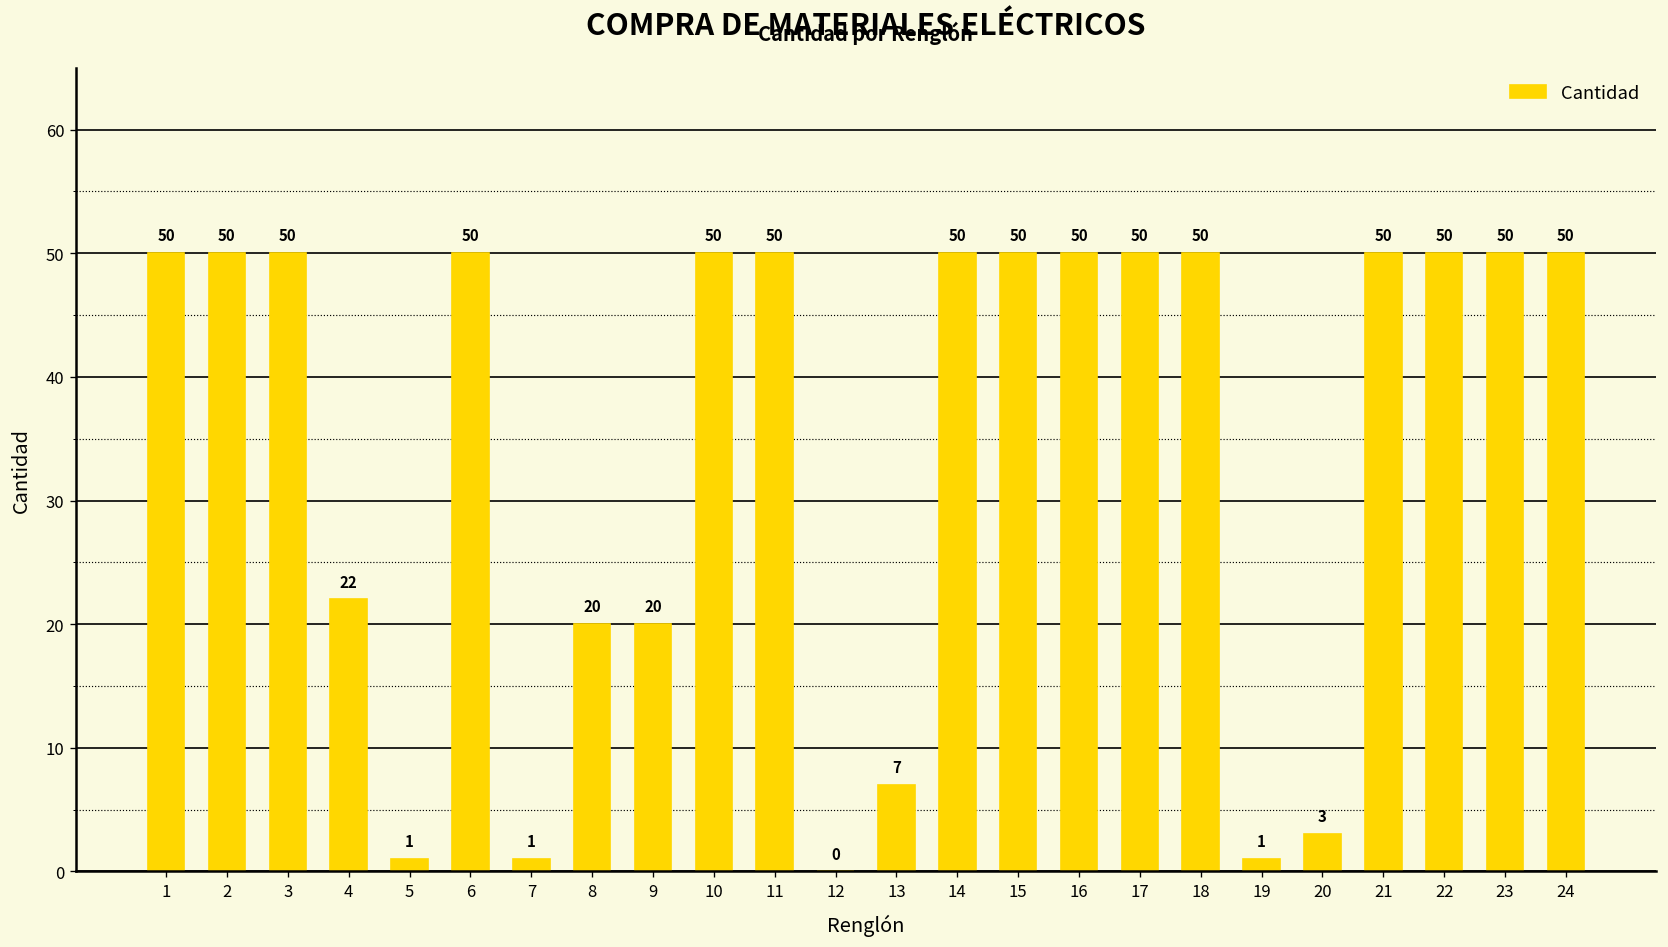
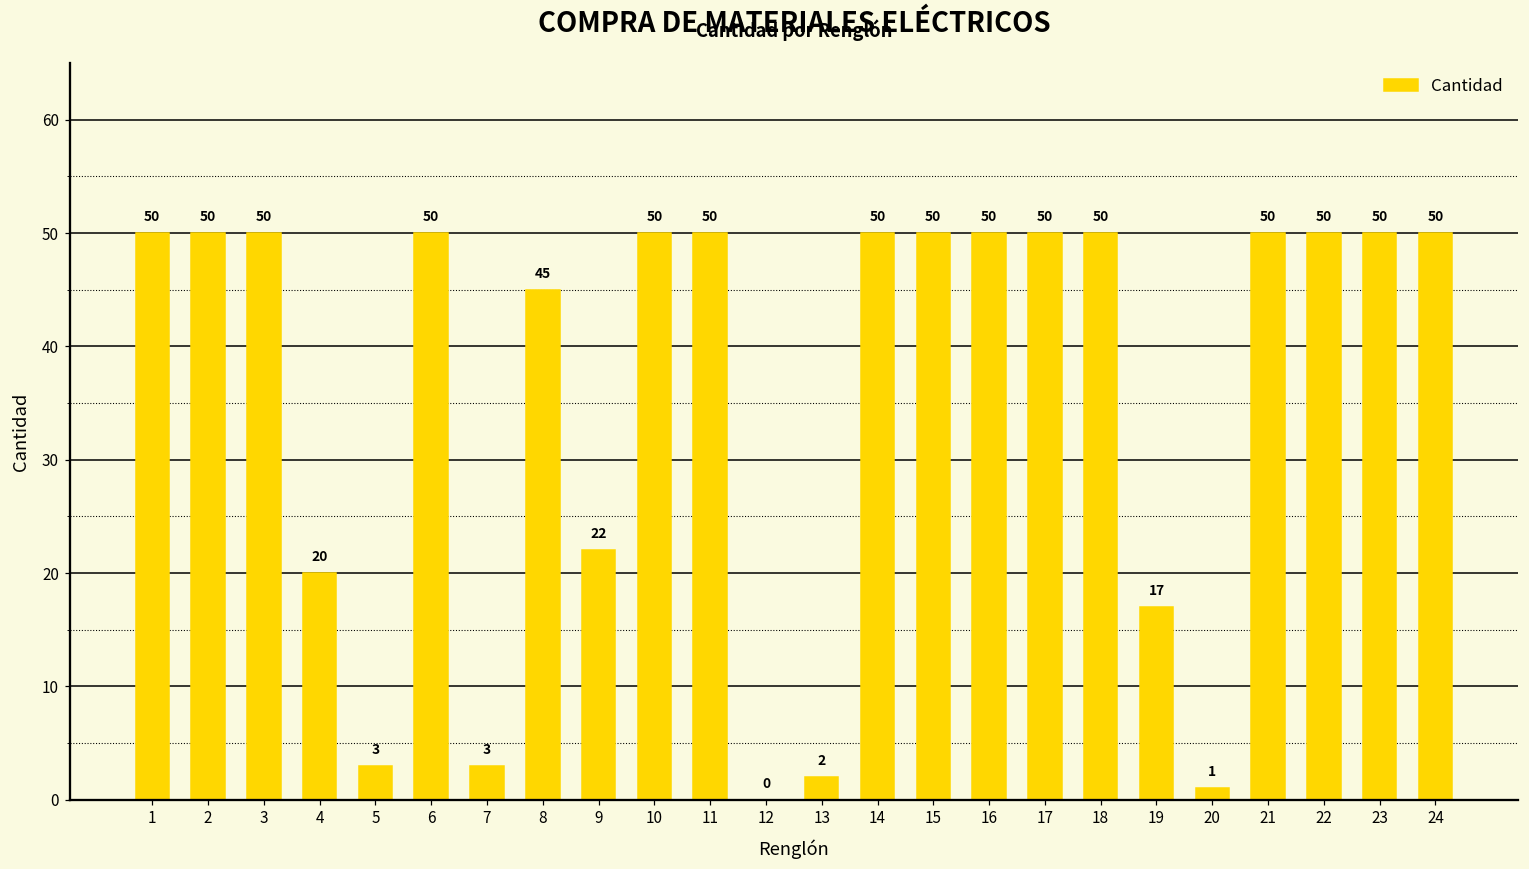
4: 22 -> 20
5: 1 -> 3
7: 1 -> 3
8: 20 -> 45
9: 20 -> 22
13: 7 -> 2
19: 1 -> 17
20: 3 -> 1
